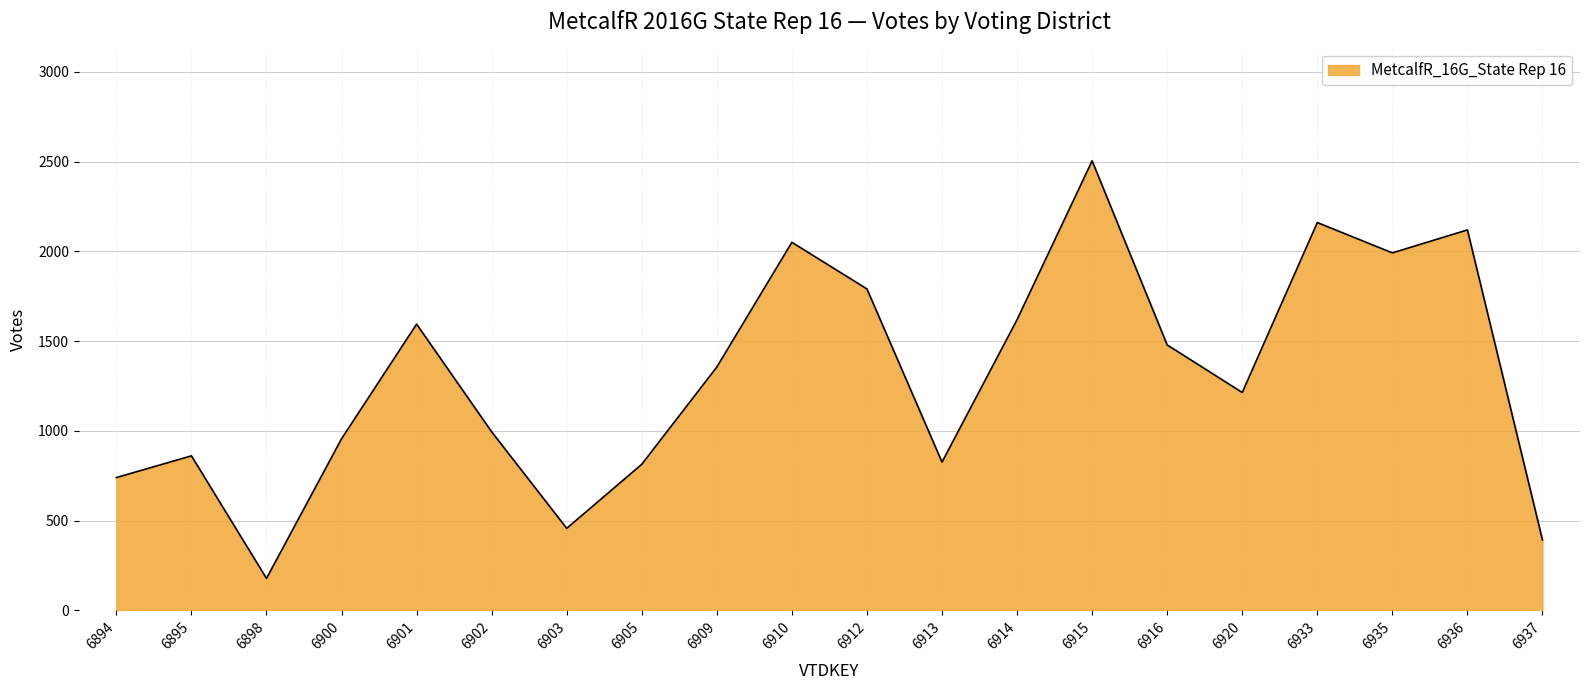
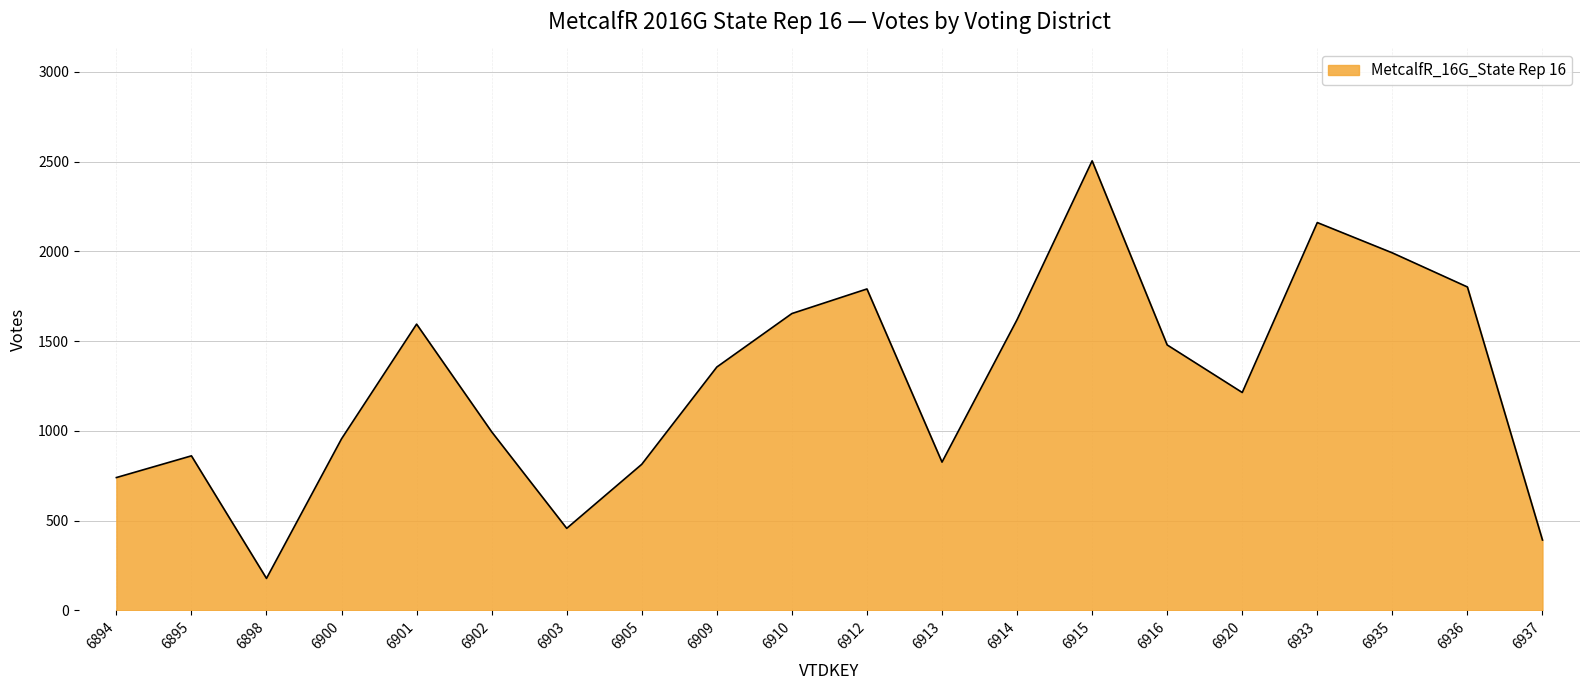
6910: 2050 -> 1650
6936: 2120 -> 1800
